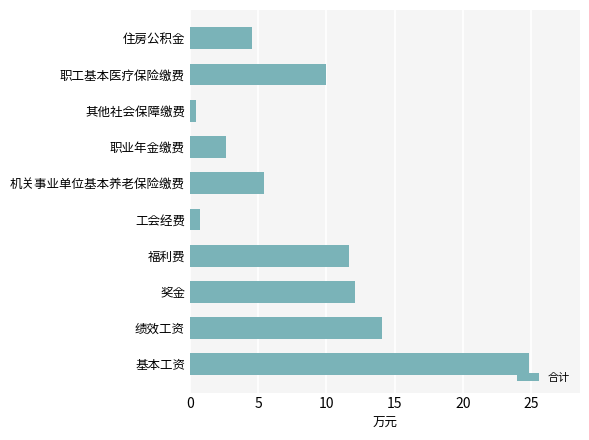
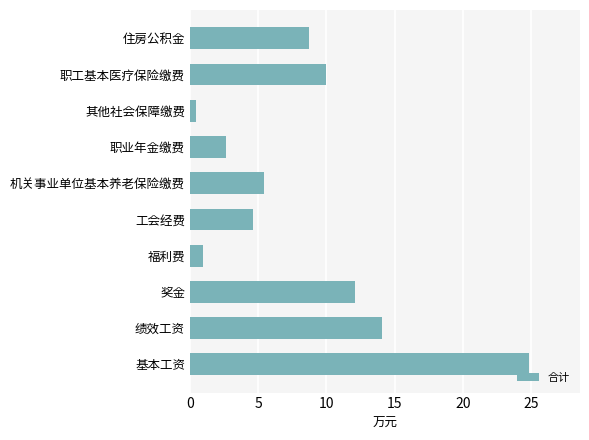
住房公积金: 4.6 -> 8.7
工会经费: 0.8 -> 4.7
福利费: 11.7 -> 1.0
